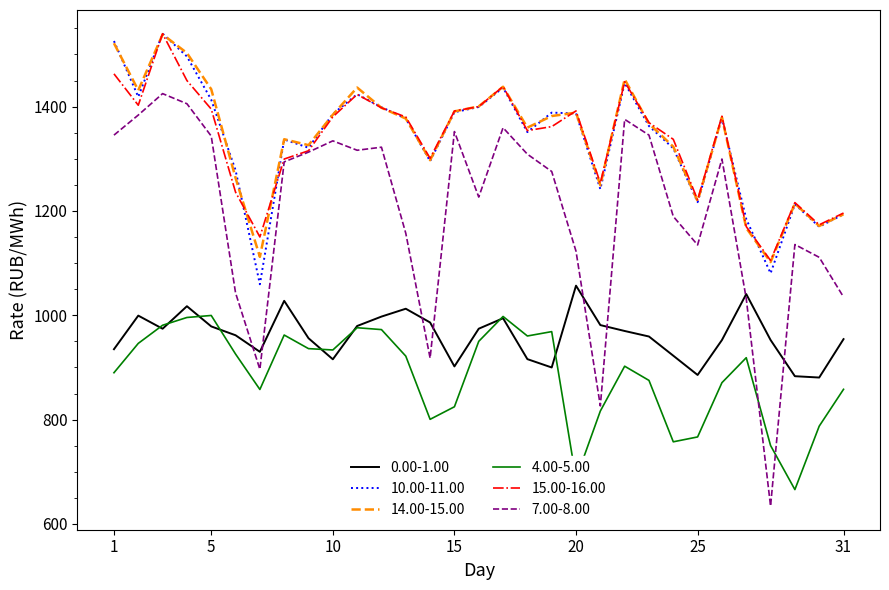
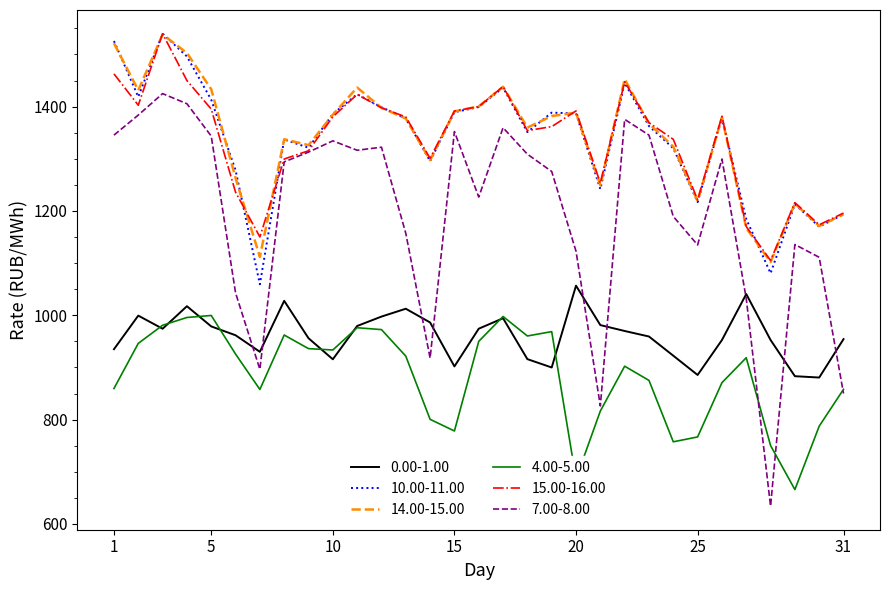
4.00-5.00, 1: 890 -> 860
4.00-5.00, 15: 820 -> 780
7.00-8.00, 31: 1040 -> 850
